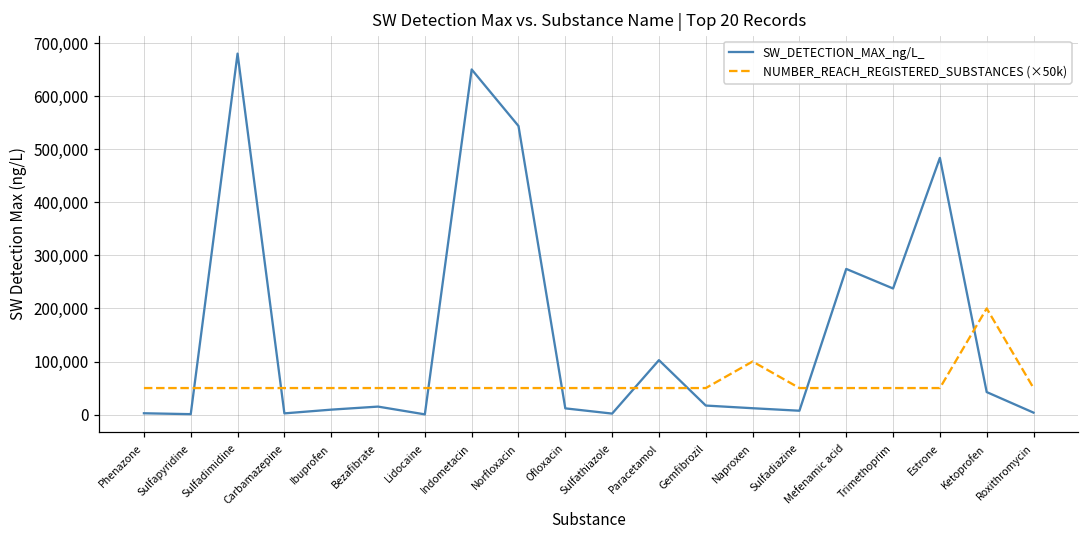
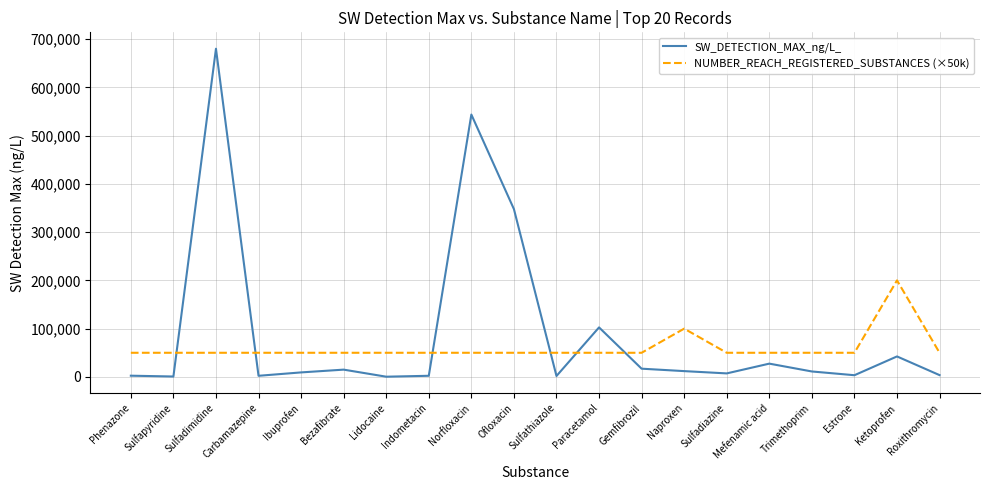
SW_DETECTION_MAX_ng/L_, Indometacin: 650,000 -> 0
SW_DETECTION_MAX_ng/L_, Ofloxacin: 10,000 -> 350,000
SW_DETECTION_MAX_ng/L_, Mefenamic acid: 270,000 -> 30,000
SW_DETECTION_MAX_ng/L_, Trimethoprim: 240,000 -> 10,000
SW_DETECTION_MAX_ng/L_, Estrone: 480,000 -> 0
